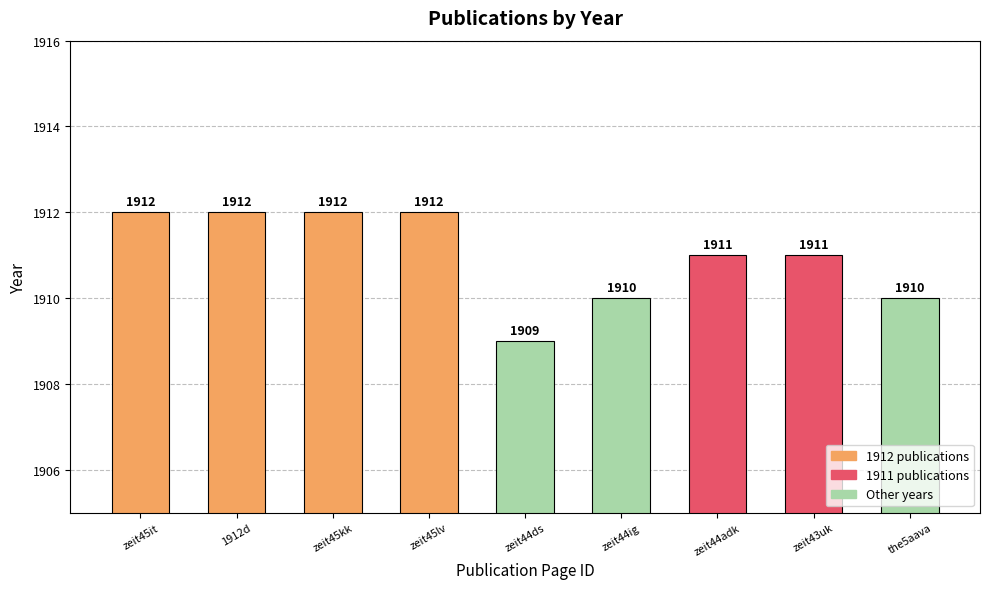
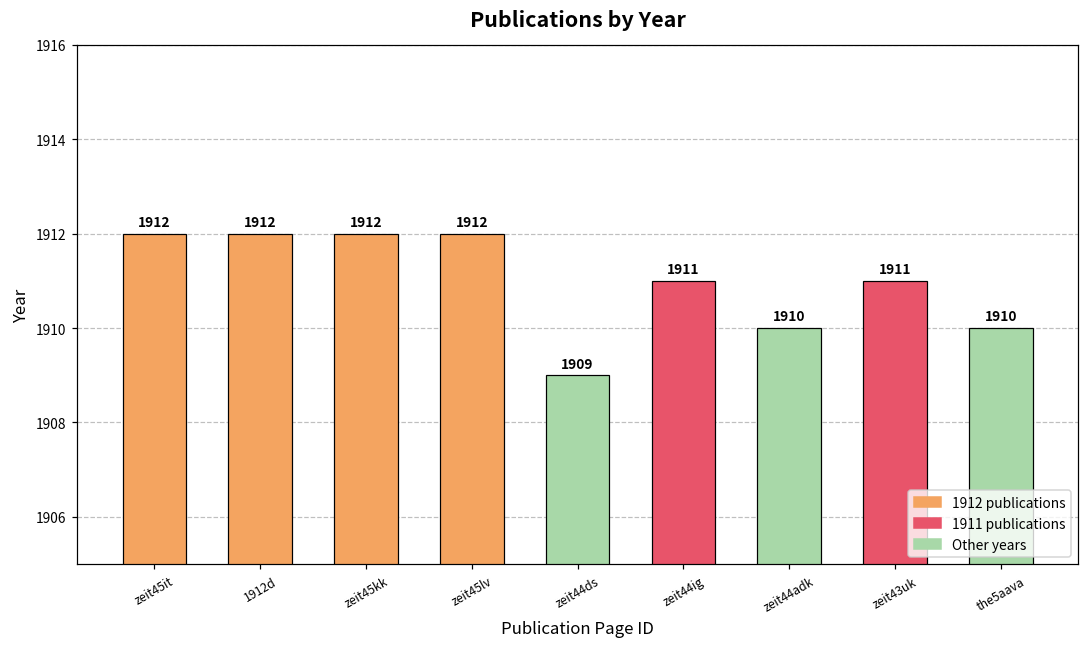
zeit44ig: 1910 -> 1911
zeit44adk: 1911 -> 1910
